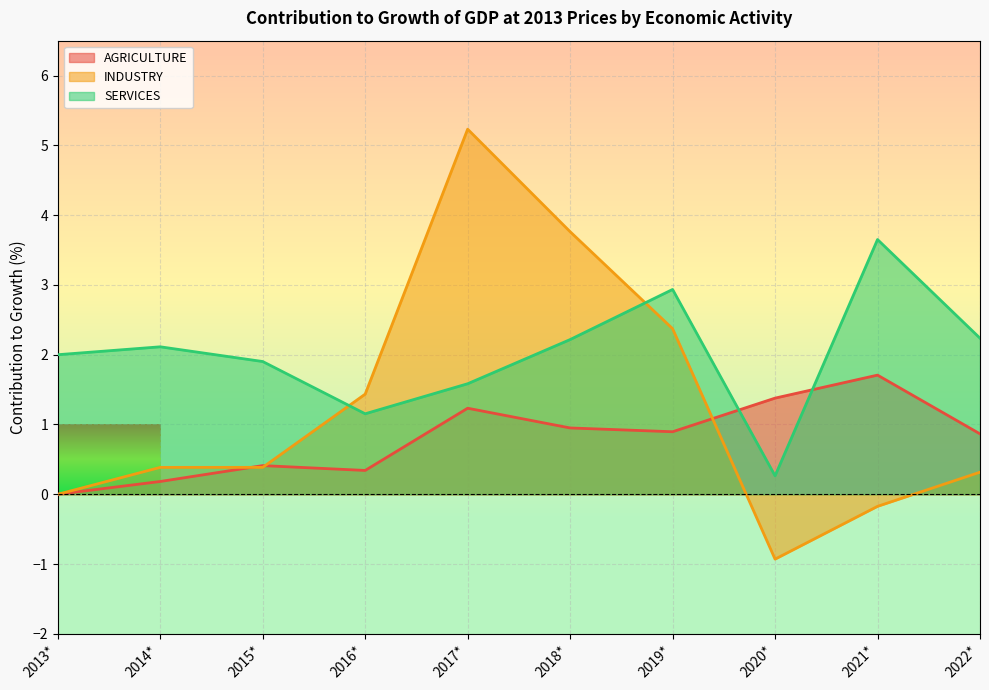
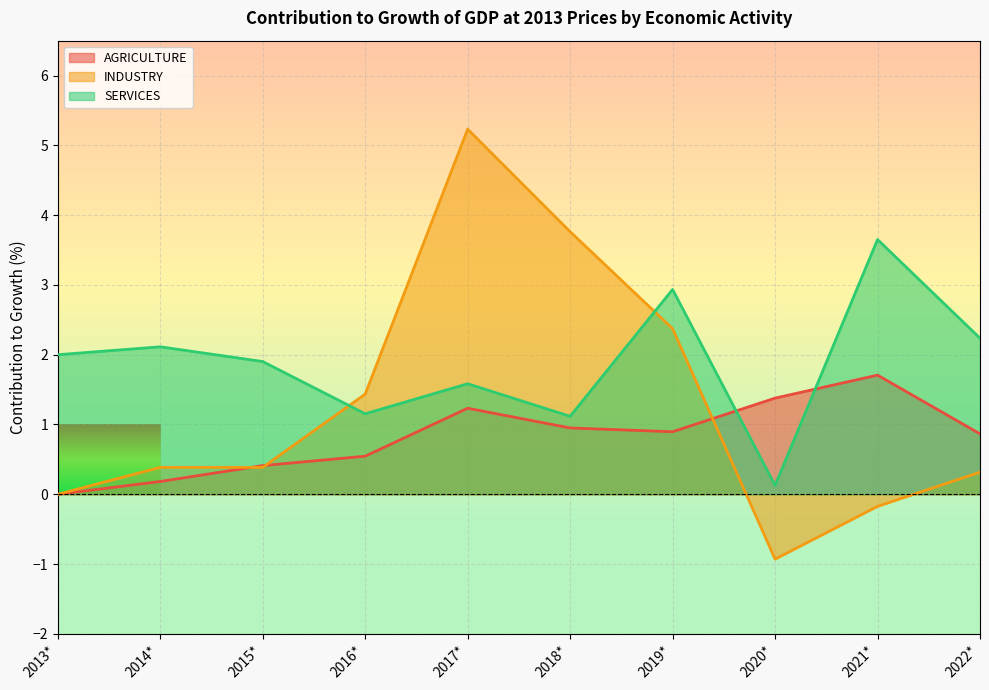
AGRICULTURE, 2016*: 0.3 -> 0.5
SERVICES, 2018*: 2.2 -> 1.1
SERVICES, 2020*: 0.3 -> 0.1
